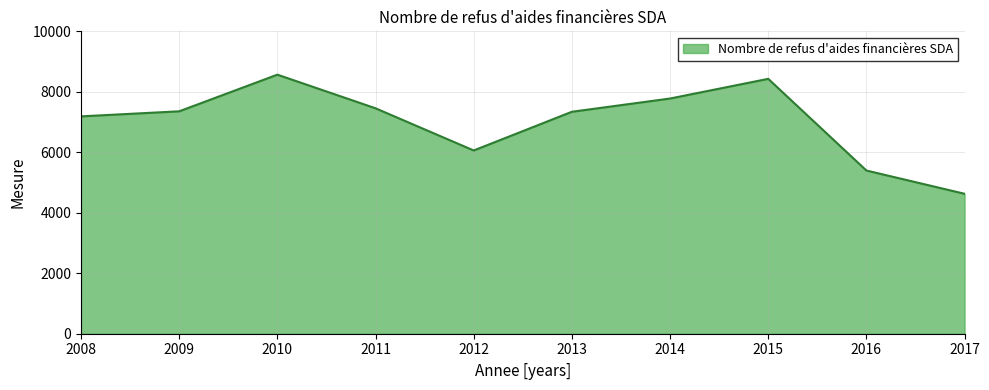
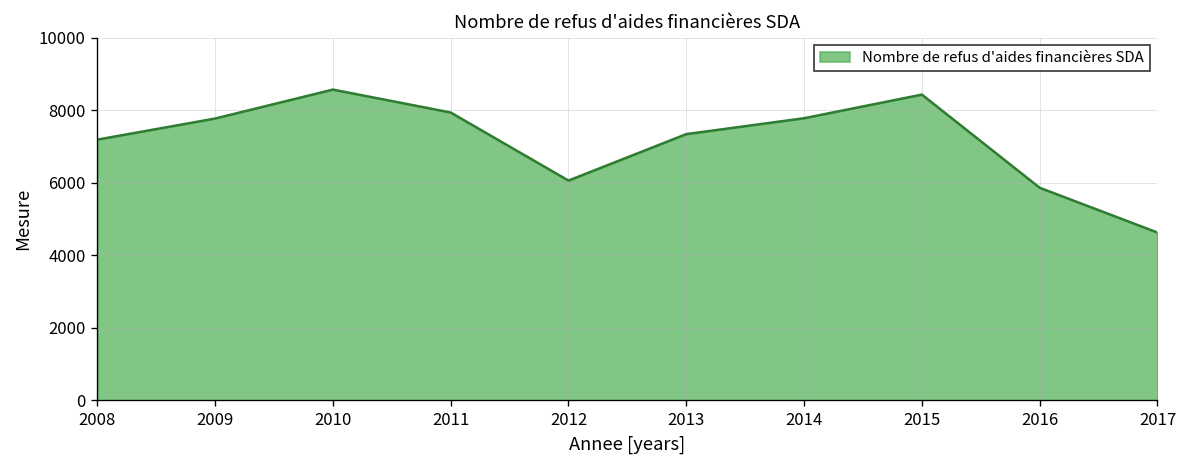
2009: 7400 -> 7800
2011: 7500 -> 7900
2016: 5400 -> 5900
